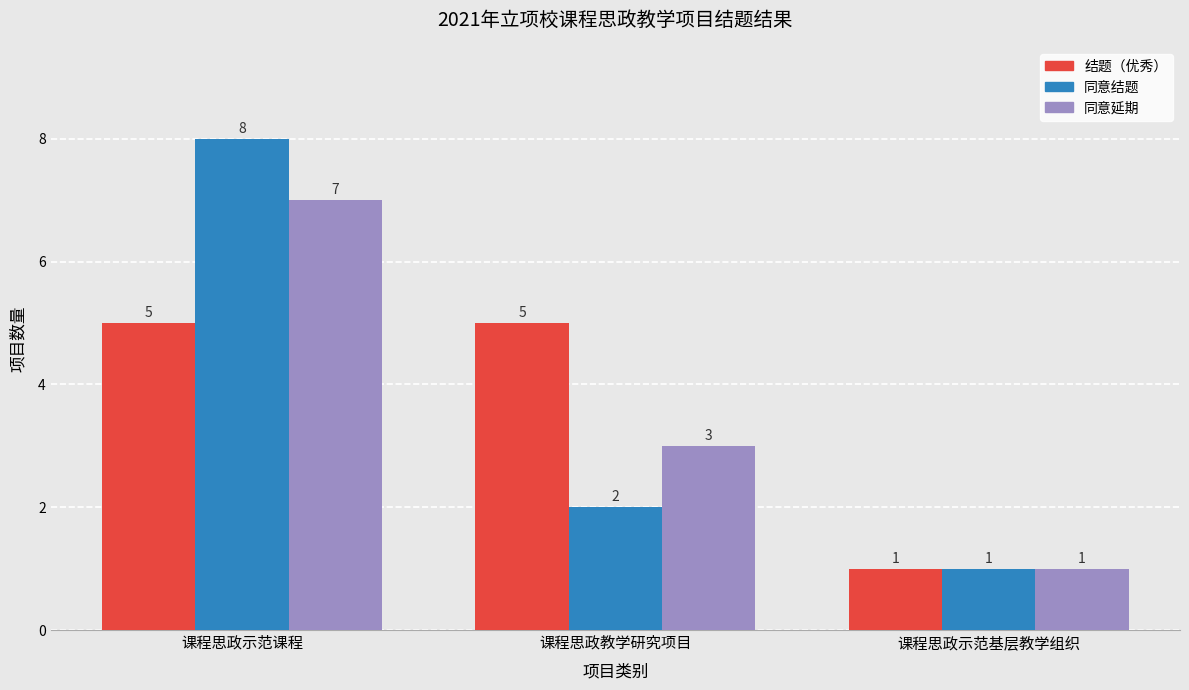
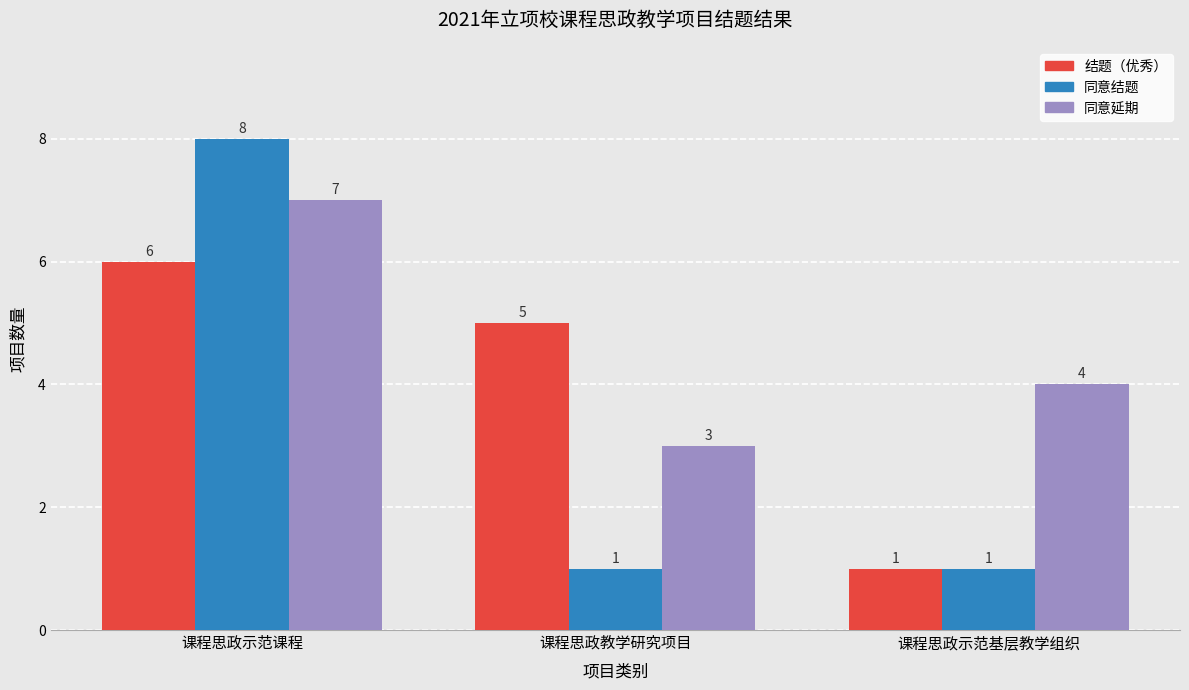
结题（优秀）, 课程思政示范课程: 5 -> 6
同意结题, 课程思政教学研究项目: 2 -> 1
同意延期, 课程思政示范基层教学组织: 1 -> 4
